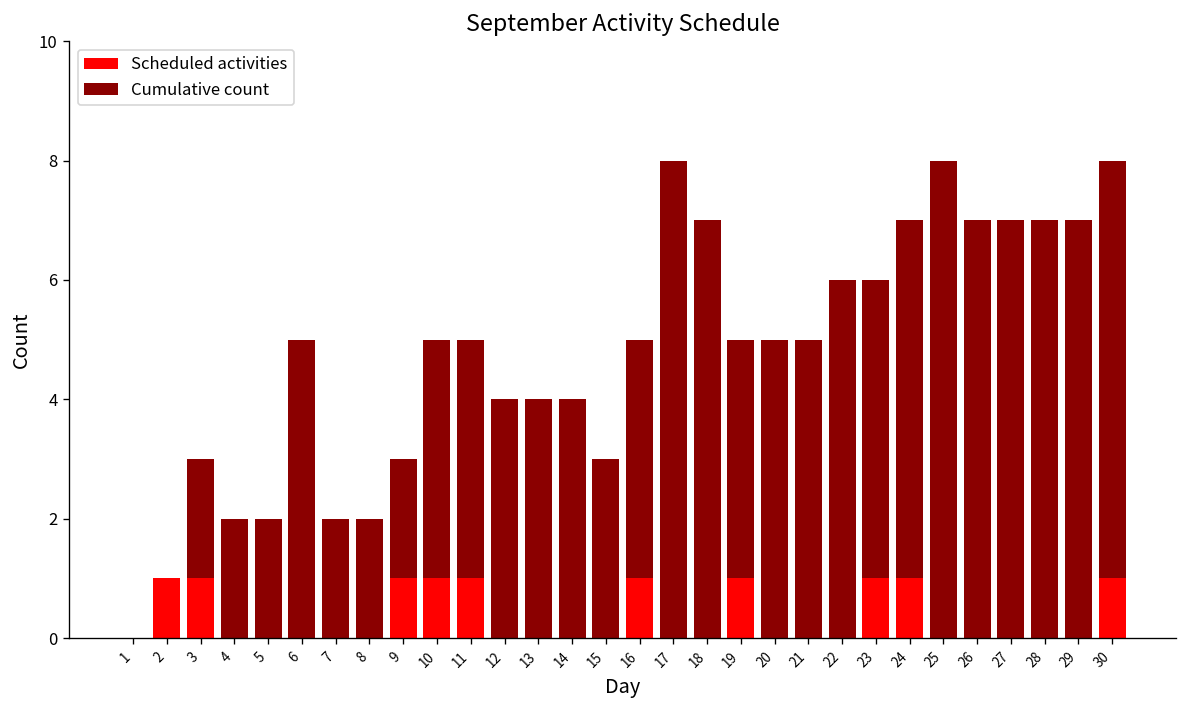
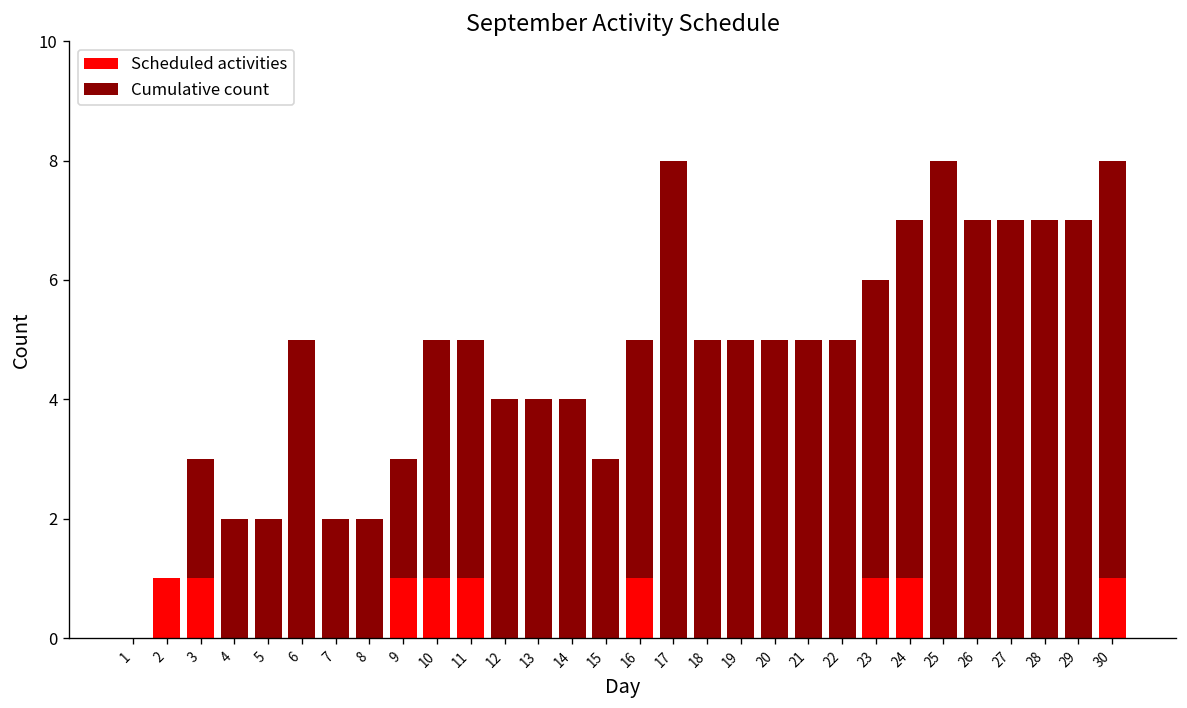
Cumulative count, 18: 7 -> 5
Scheduled activities, 19: 1 -> 0
Cumulative count, 22: 6 -> 5
